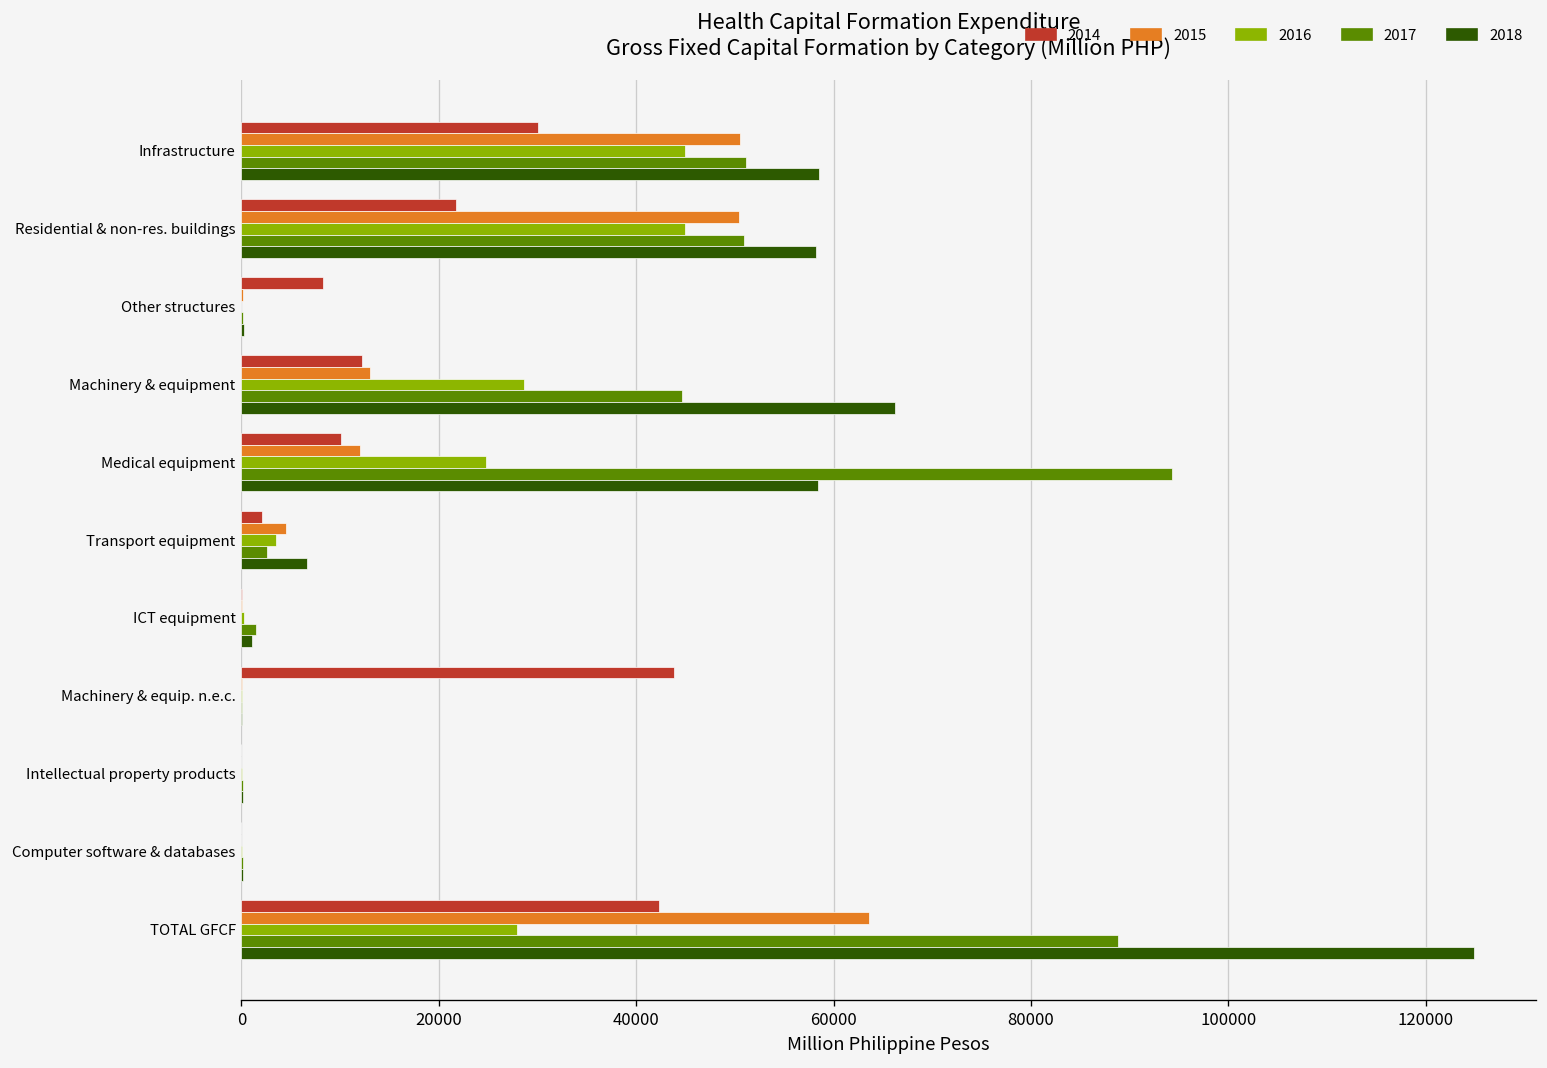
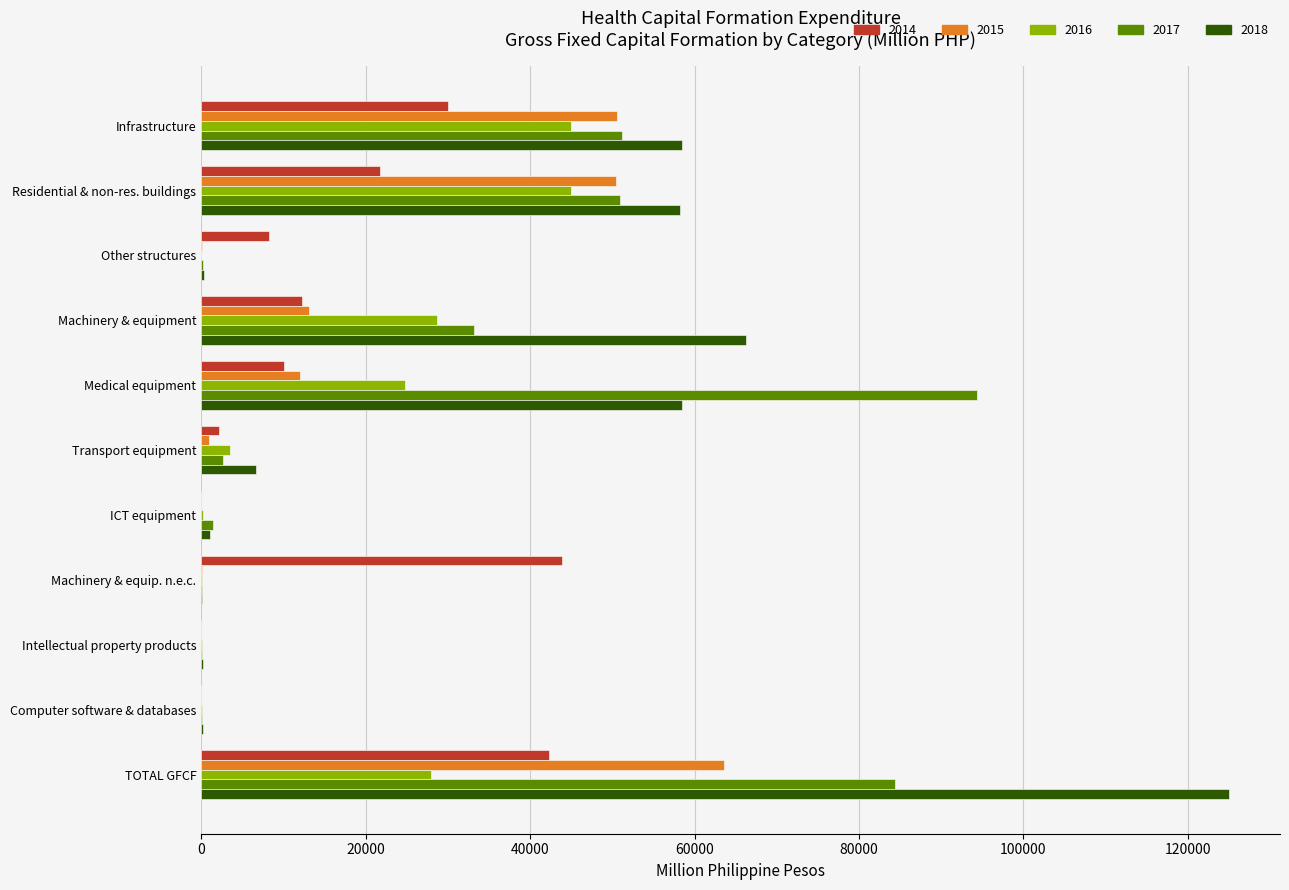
2017, Machinery & equipment: 45000 -> 33000
2015, Transport equipment: 4000 -> 1000
2017, TOTAL GFCF: 89000 -> 84000
